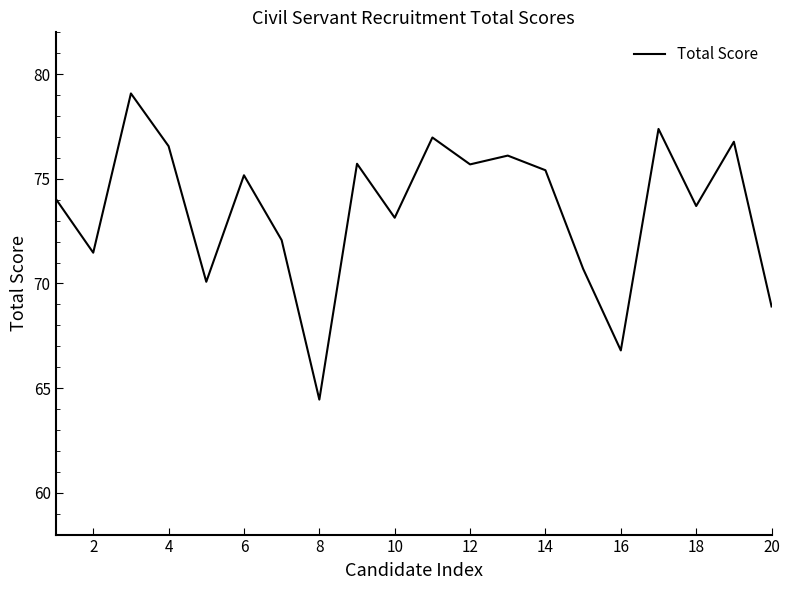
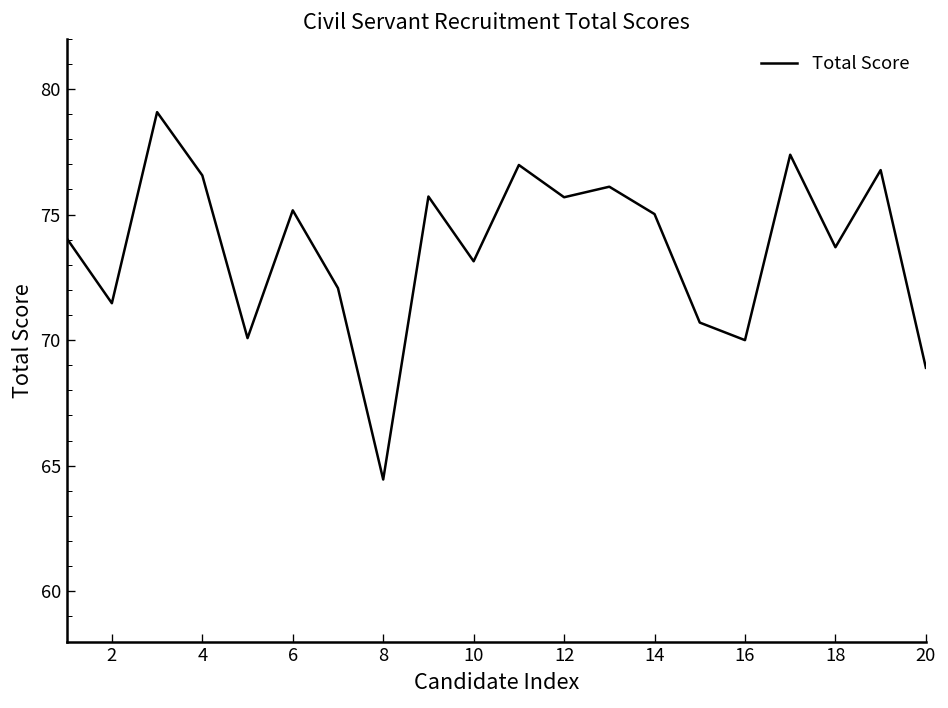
14: 75.4 -> 75.0
16: 66.8 -> 70.0
